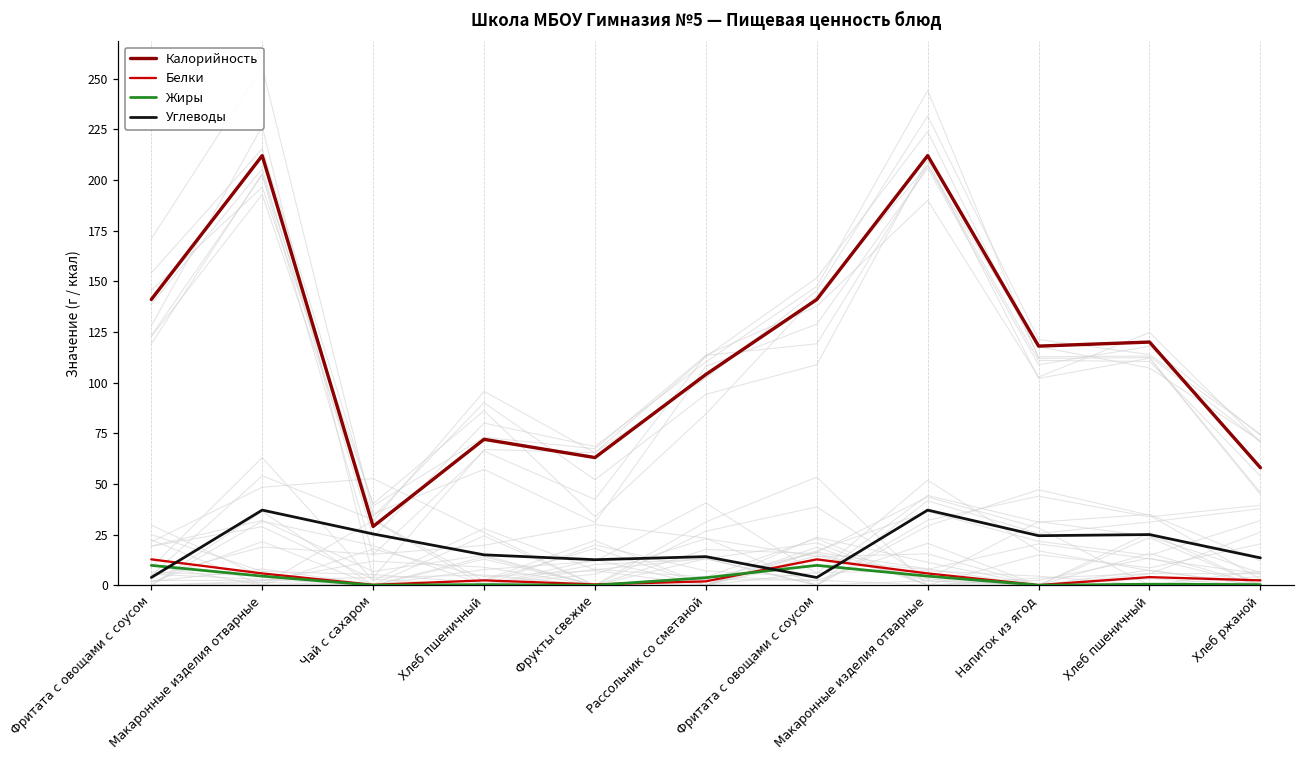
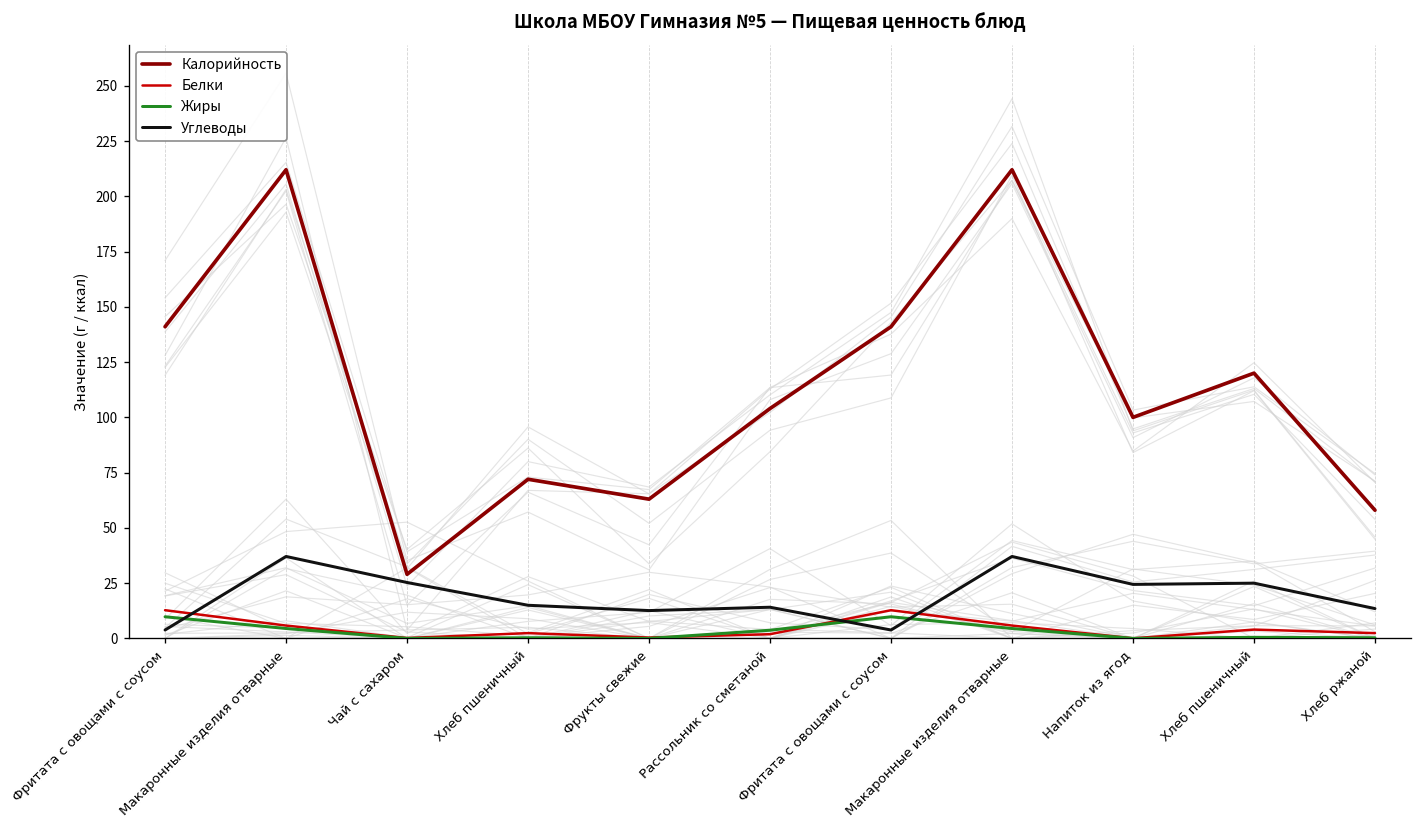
Калорийность, Напиток из ягод: 118 -> 100
